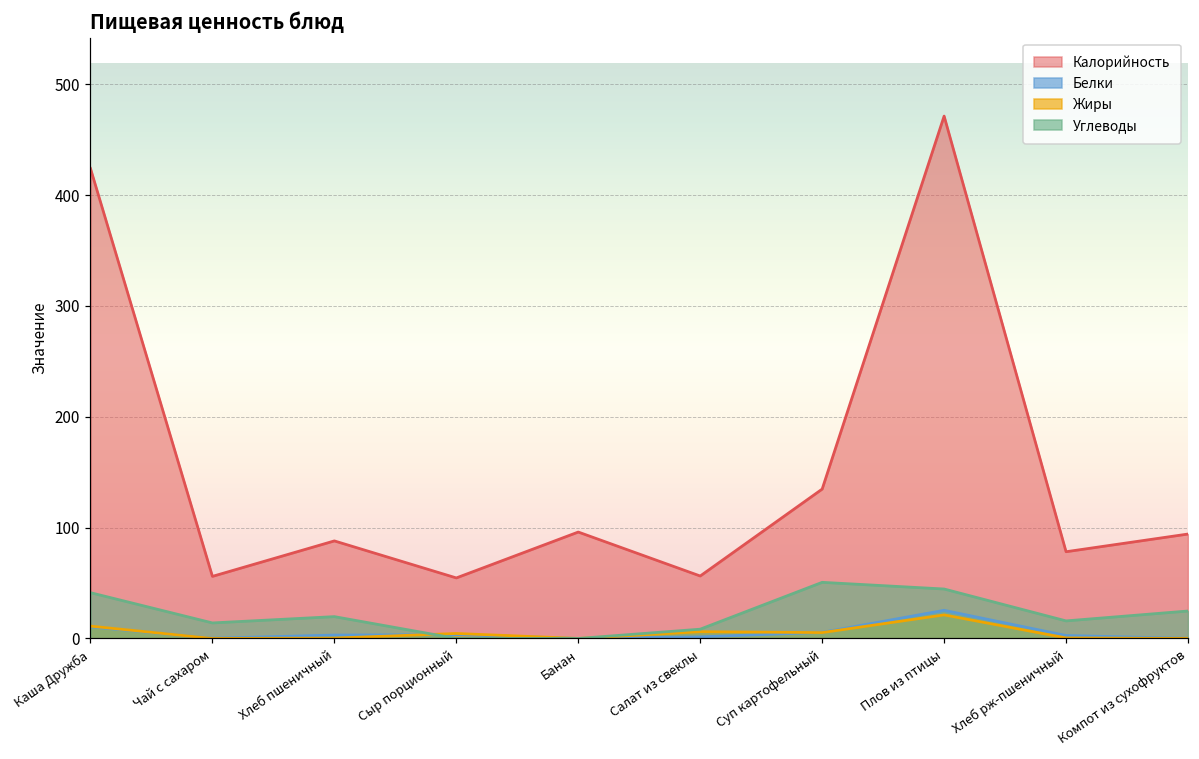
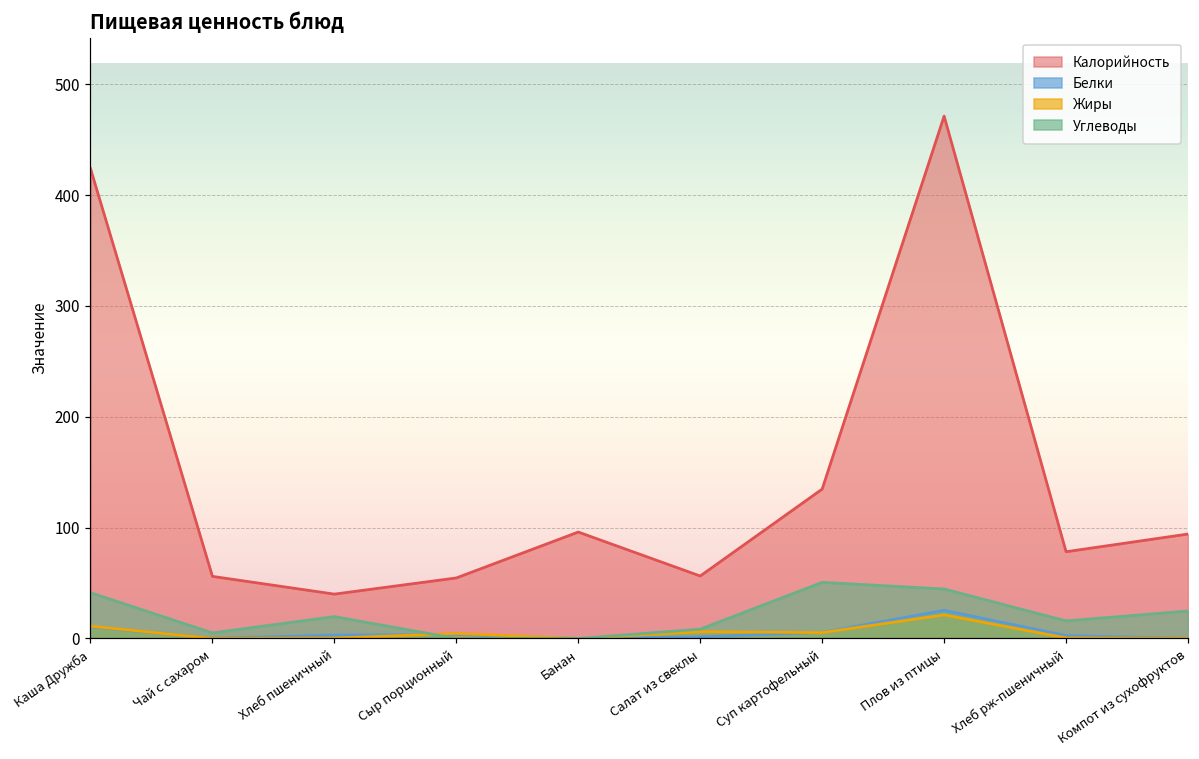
Углеводы, Чай с сахаром: 14 -> 5
Калорийность, Хлеб пшеничный: 88 -> 40
